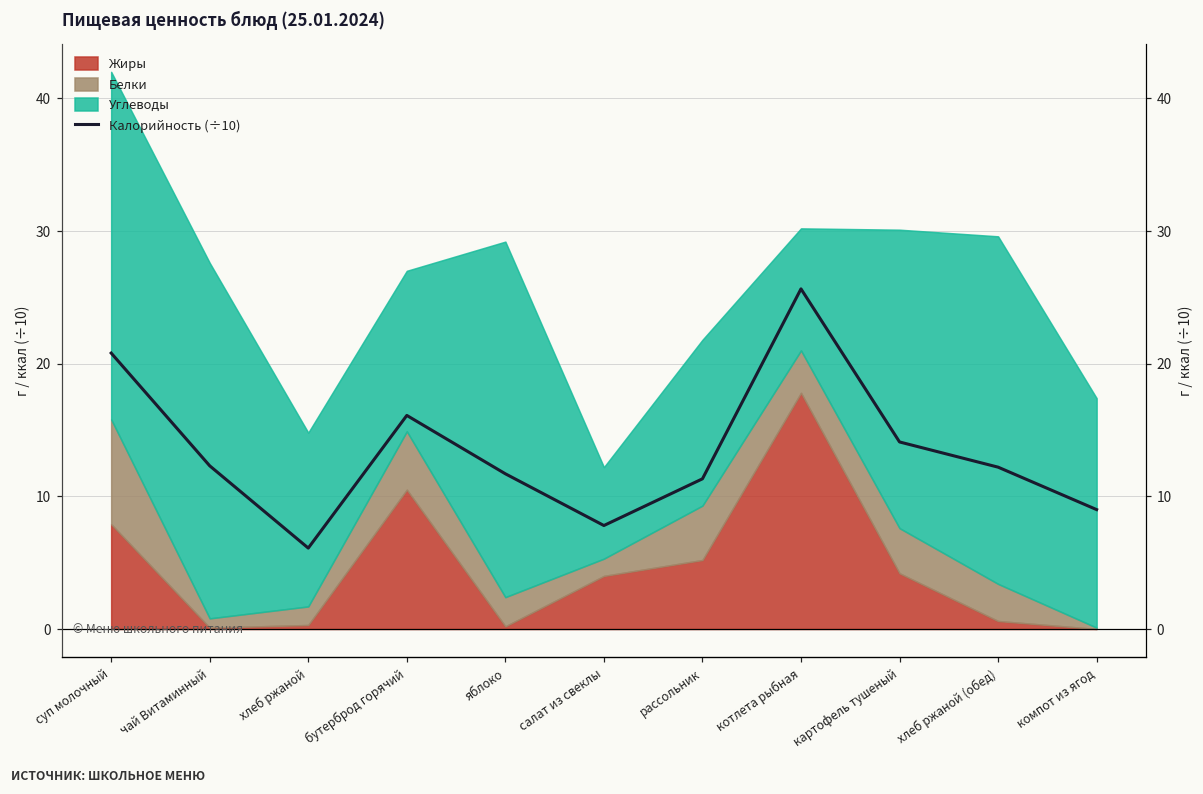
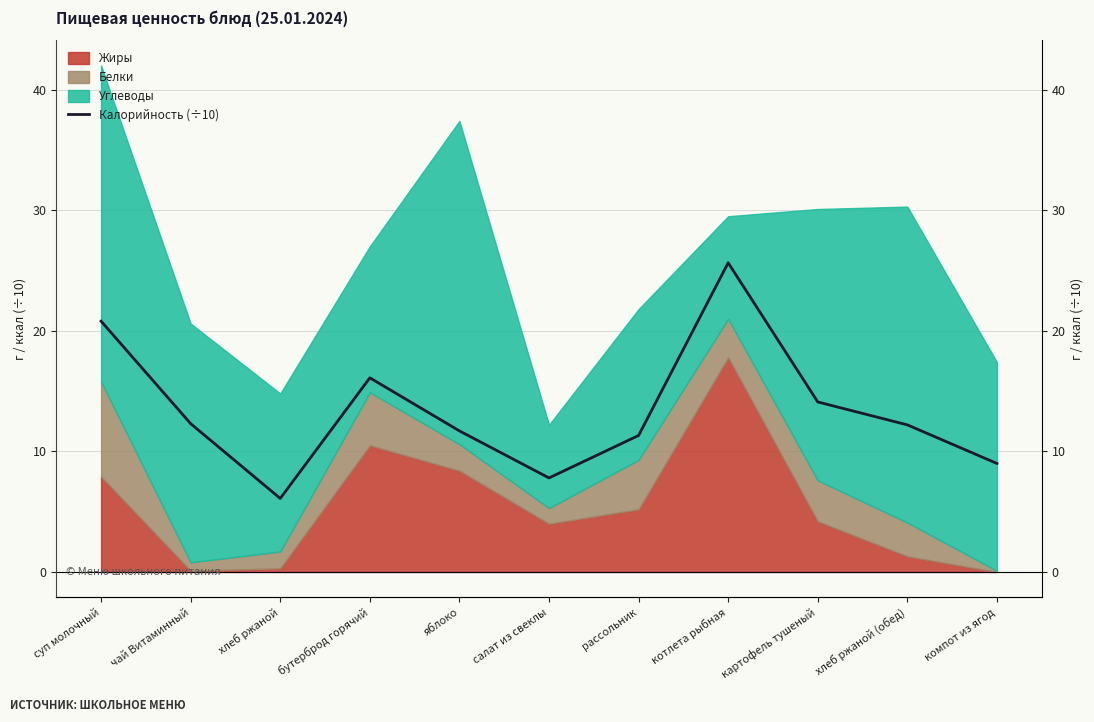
Углеводы, чай Витаминный: 26.8 -> 19.8
Жиры, яблоко: 0.2 -> 8.4
Углеводы, котлета рыбная: 9.2 -> 8.5
Жиры, хлеб ржаной (обед): 0.6 -> 1.3
